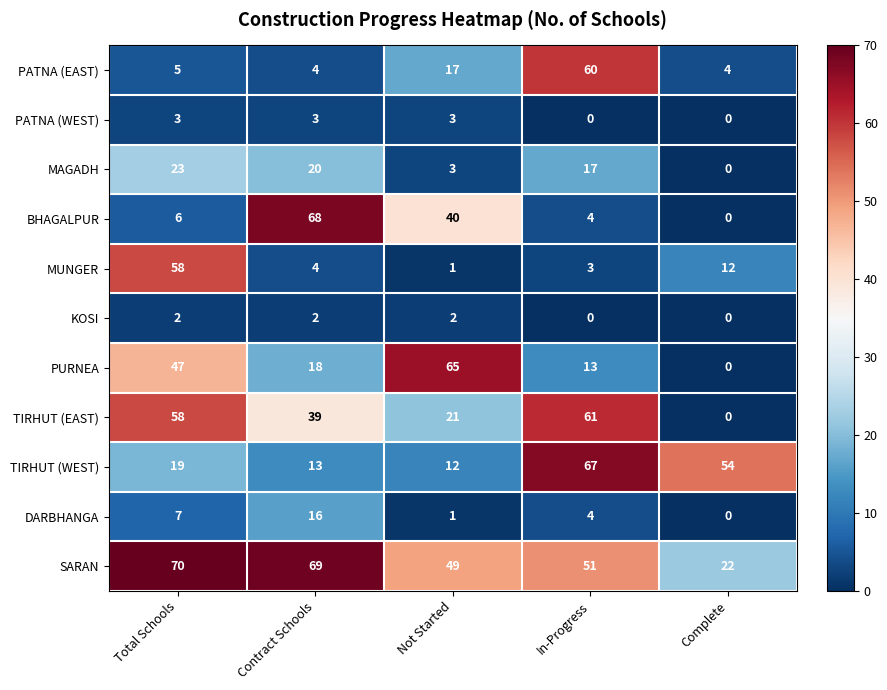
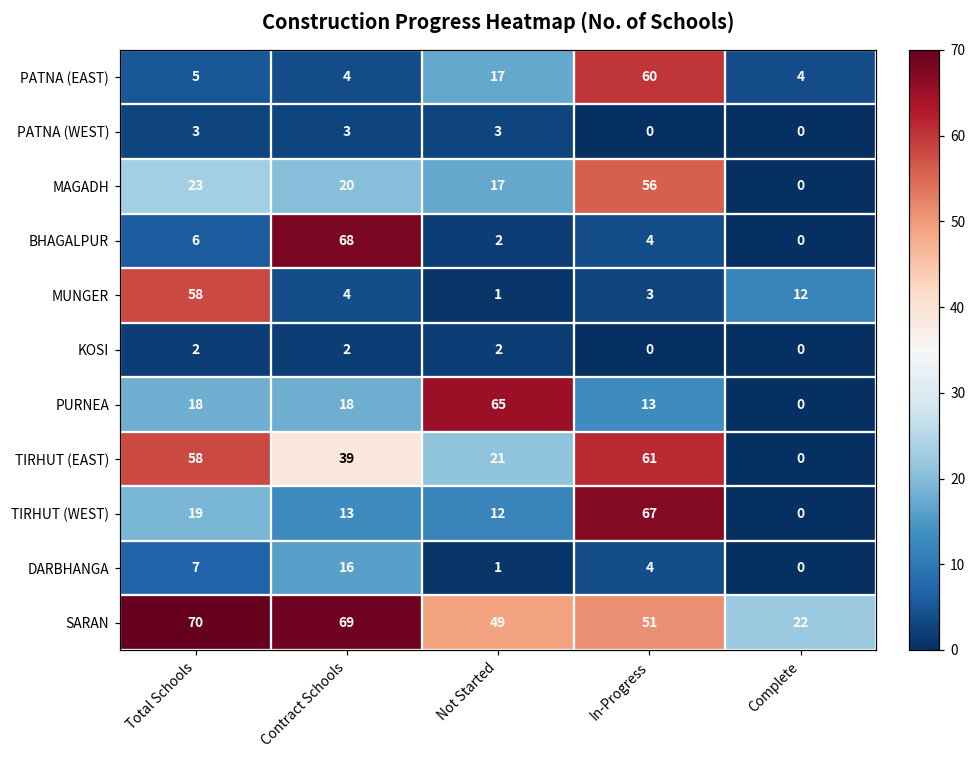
MAGADH, Not Started: 3 -> 17
MAGADH, In-Progress: 17 -> 56
BHAGALPUR, Not Started: 40 -> 2
PURNEA, Total Schools: 47 -> 18
TIRHUT (WEST), Complete: 54 -> 0
